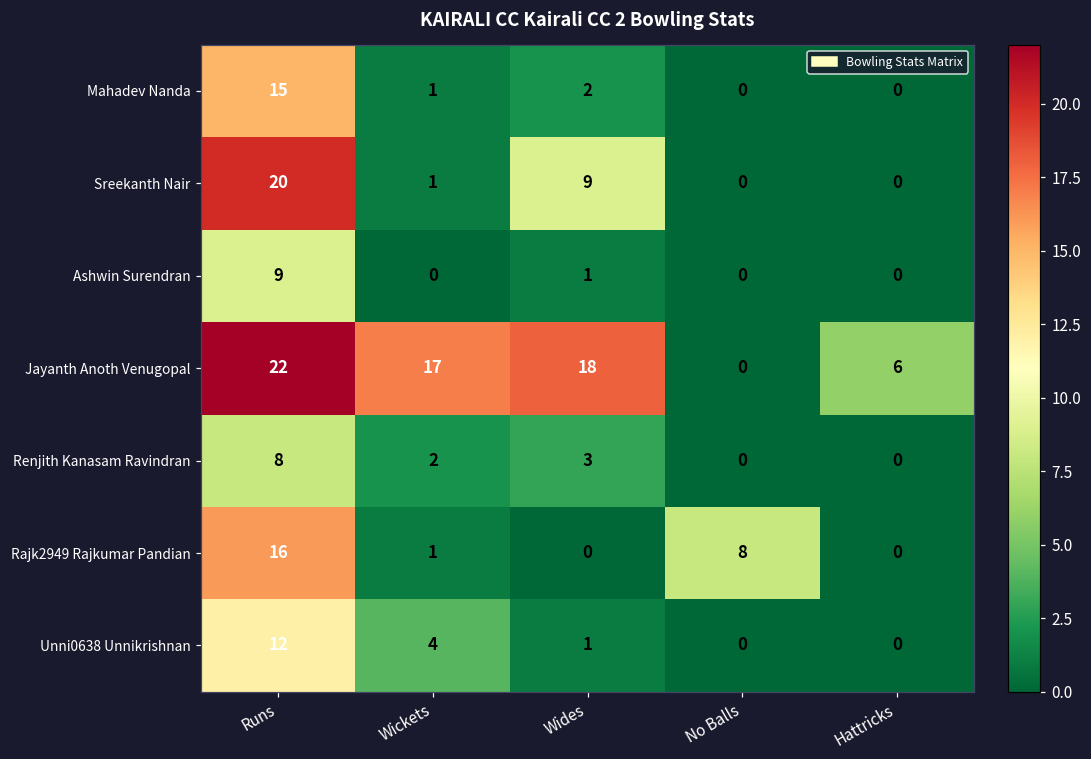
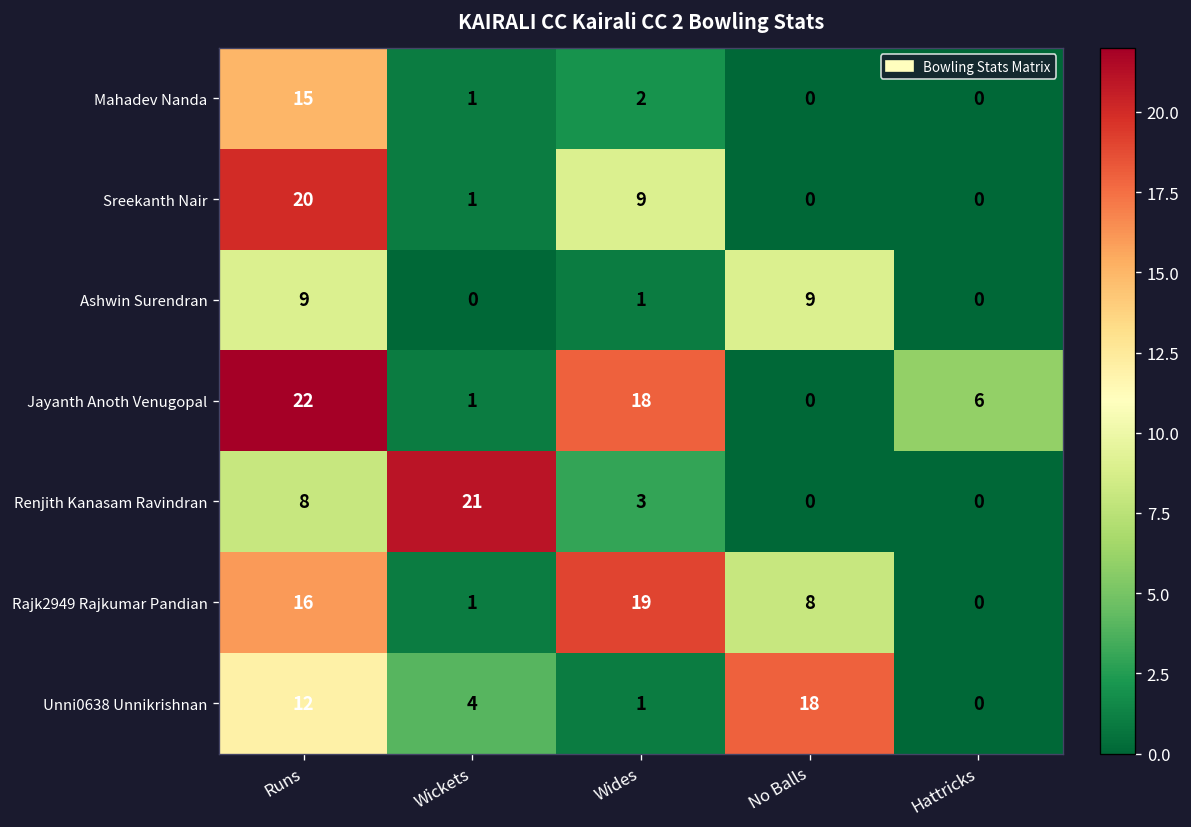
Ashwin Surendran, No Balls: 0 -> 9
Jayanth Anoth Venugopal, Wickets: 17 -> 1
Renjith Kanasam Ravindran, Wickets: 2 -> 21
Rajk2949 Rajkumar Pandian, Wides: 0 -> 19
Unni0638 Unnikrishnan, No Balls: 0 -> 18
